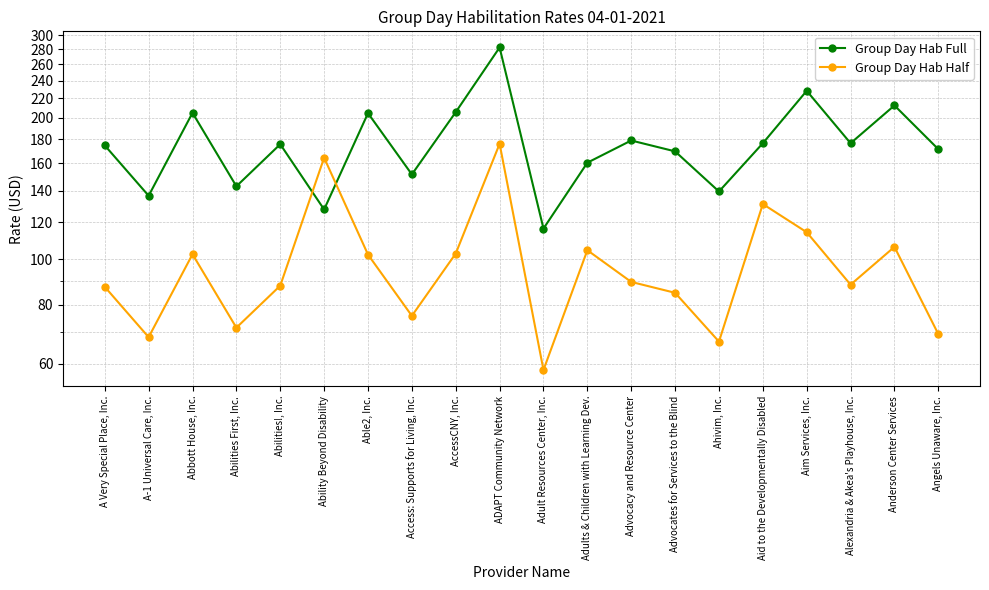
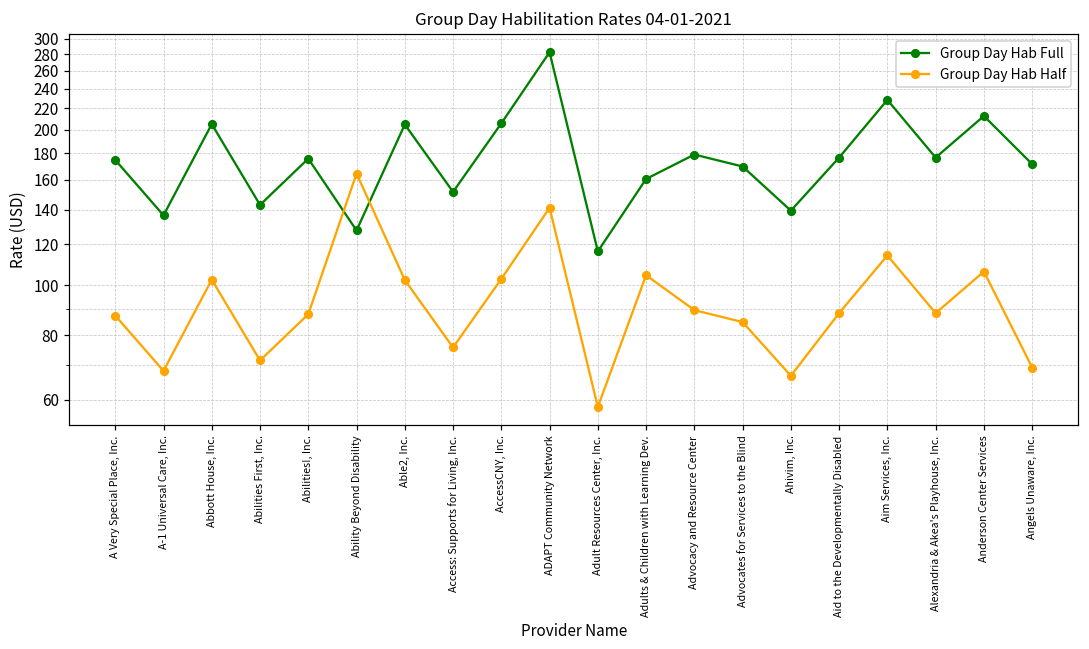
Group Day Hab Half, ADAPT Community Network: 176 -> 141
Group Day Hab Half, Aid to the Developmentally Disabled: 131 -> 88
